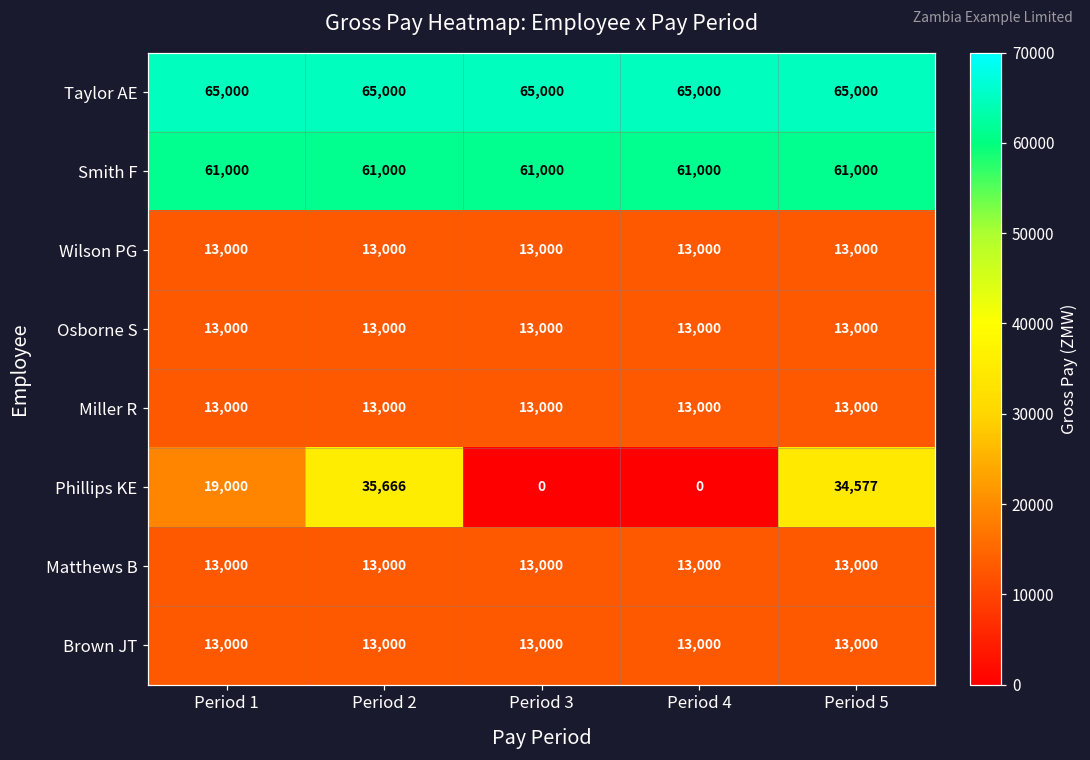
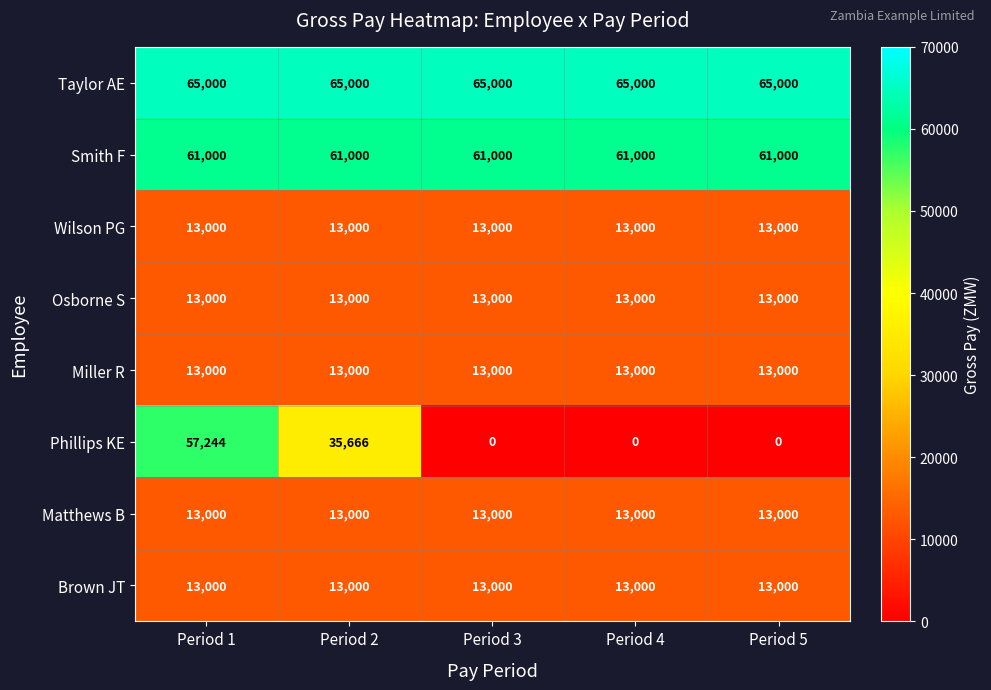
Phillips KE, Period 1: 19,000 -> 57,244
Phillips KE, Period 5: 34,577 -> 0
